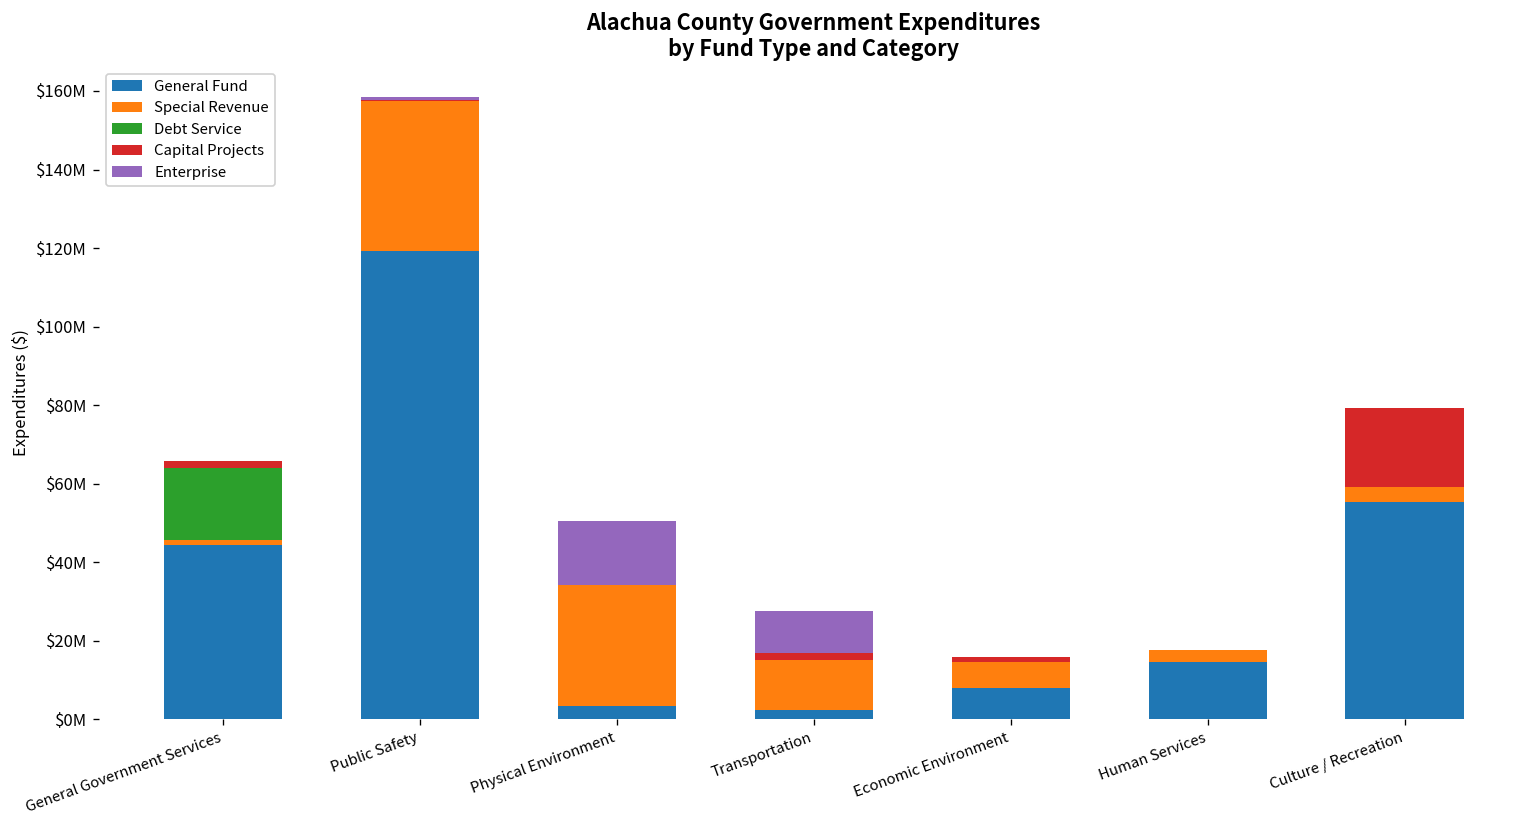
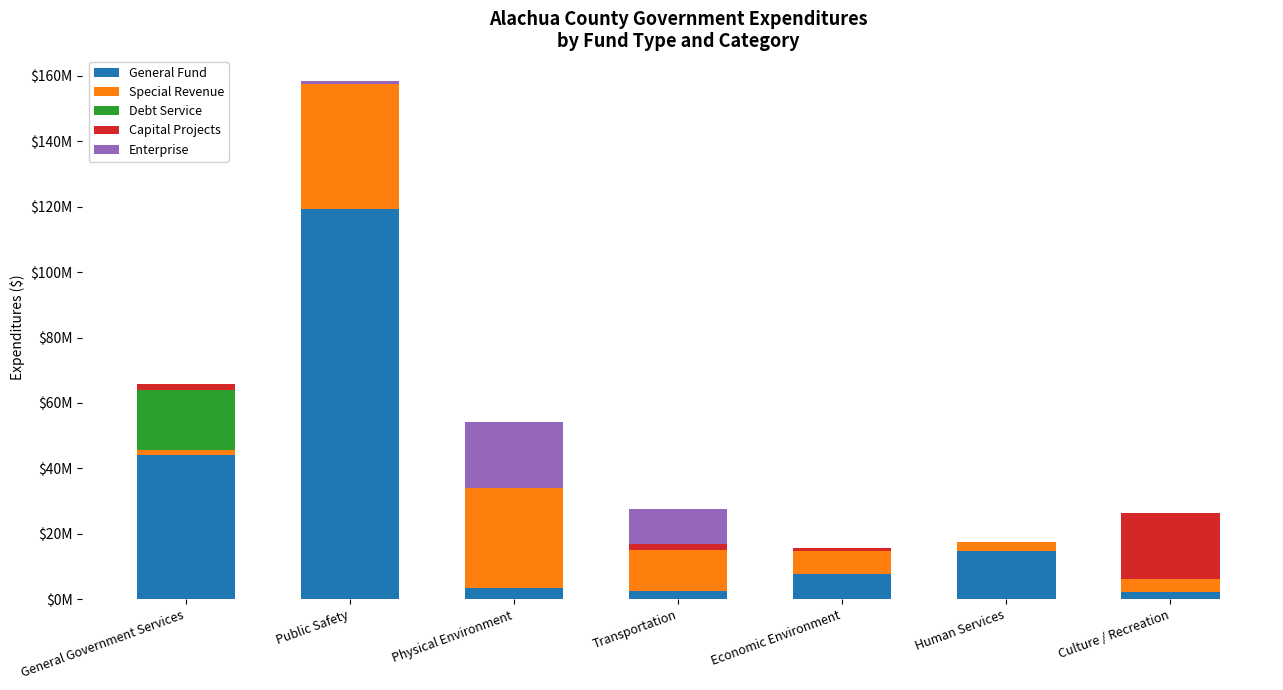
Enterprise, Physical Environment: $16000000 -> $20000000
General Fund, Culture / Recreation: $55000000 -> $2000000
